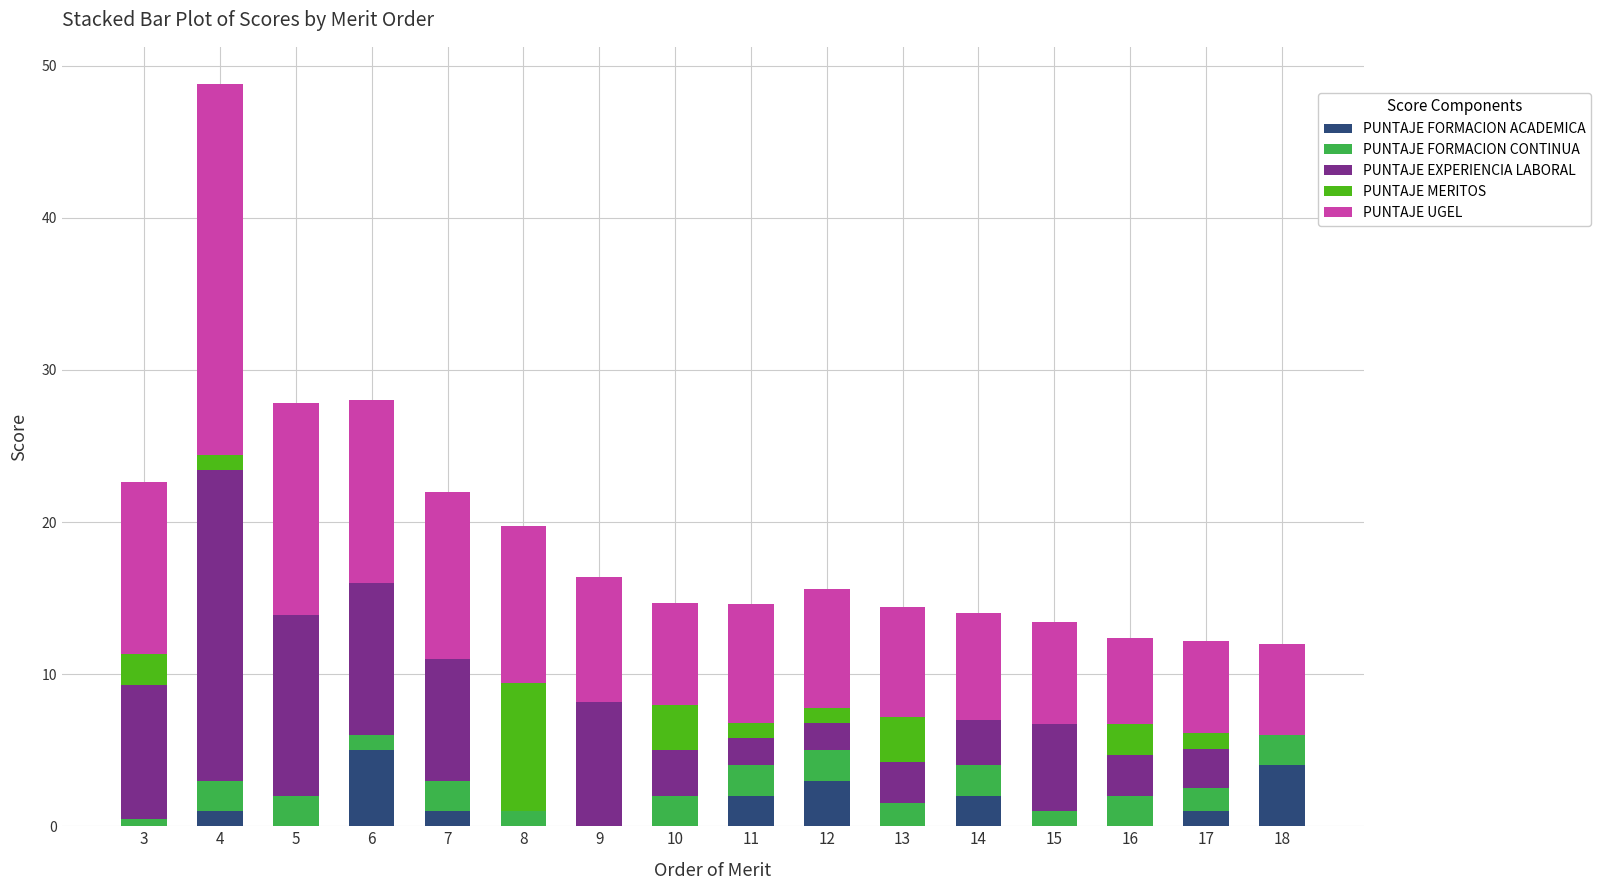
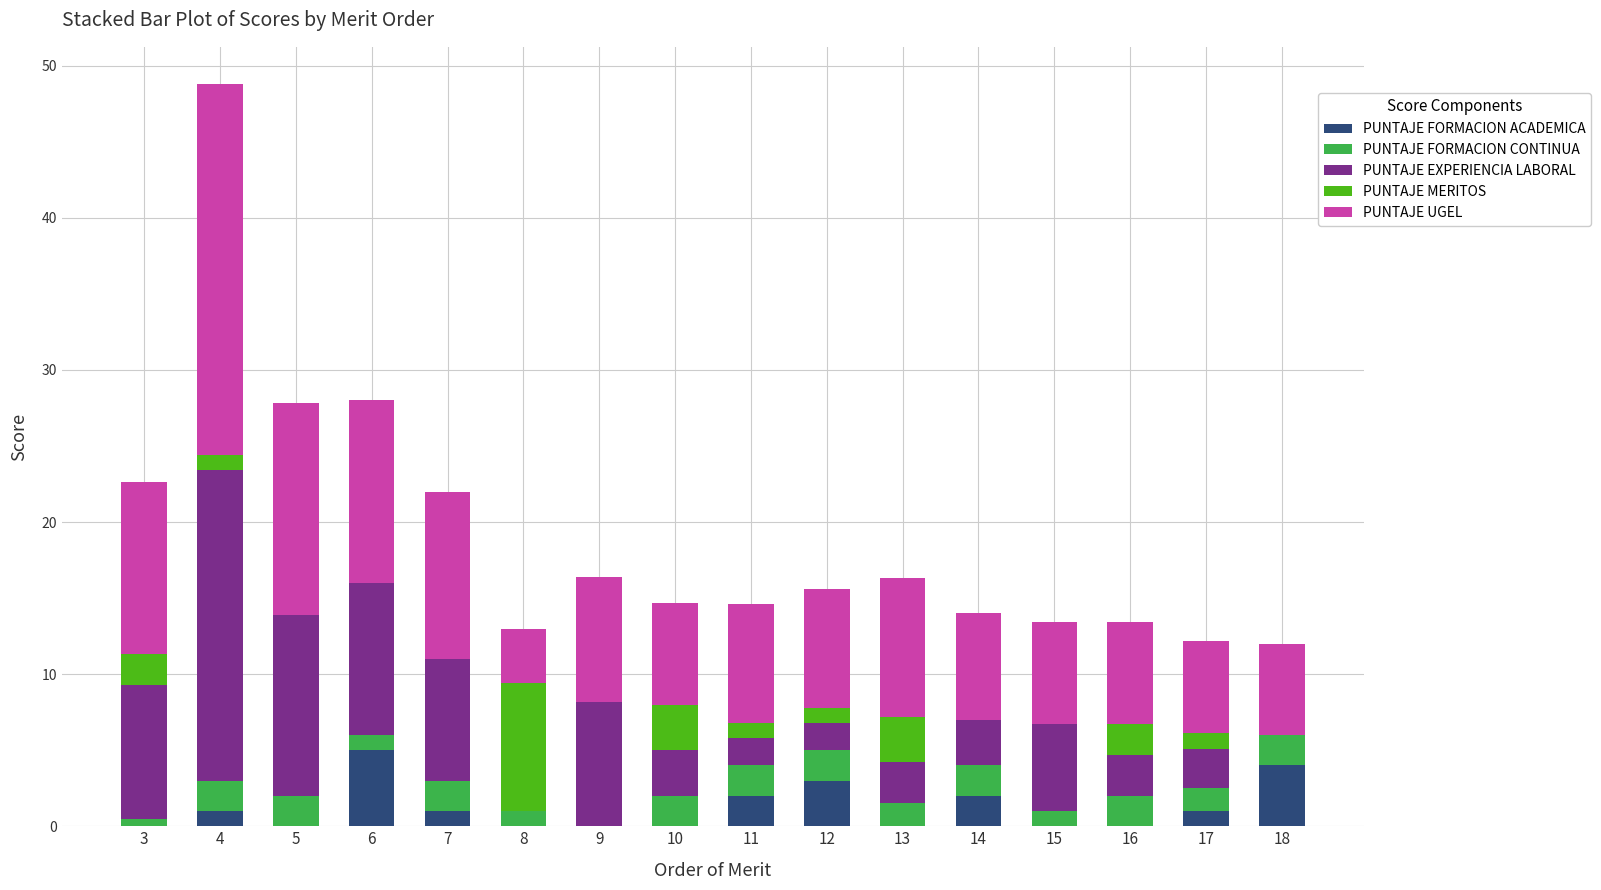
PUNTAJE UGEL, 8: 10.3 -> 3.5
PUNTAJE UGEL, 13: 7.2 -> 9.1
PUNTAJE UGEL, 16: 5.7 -> 6.7
